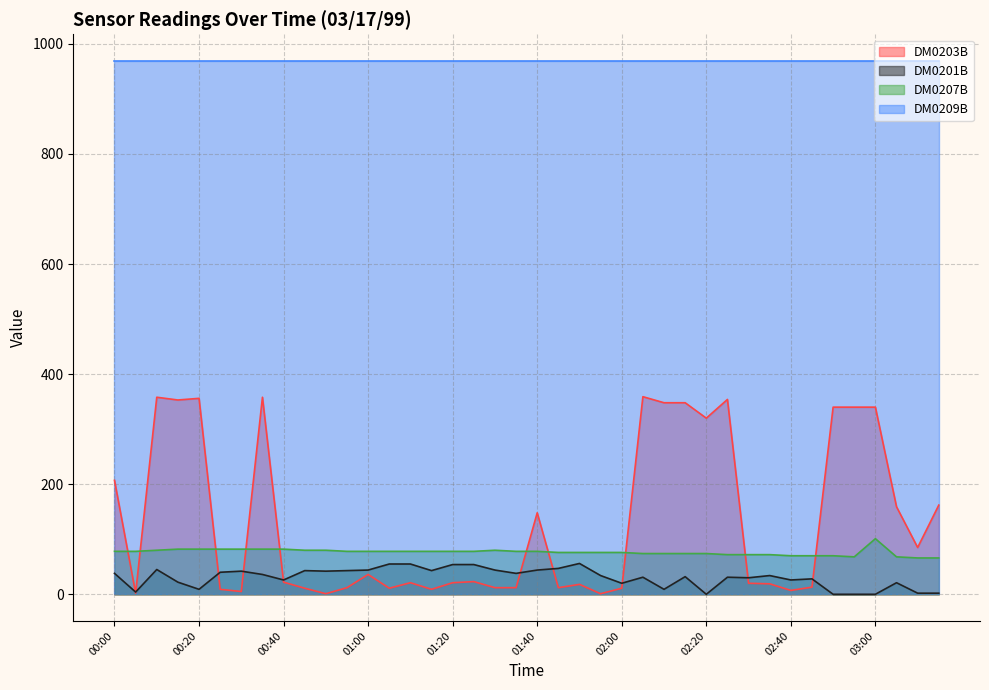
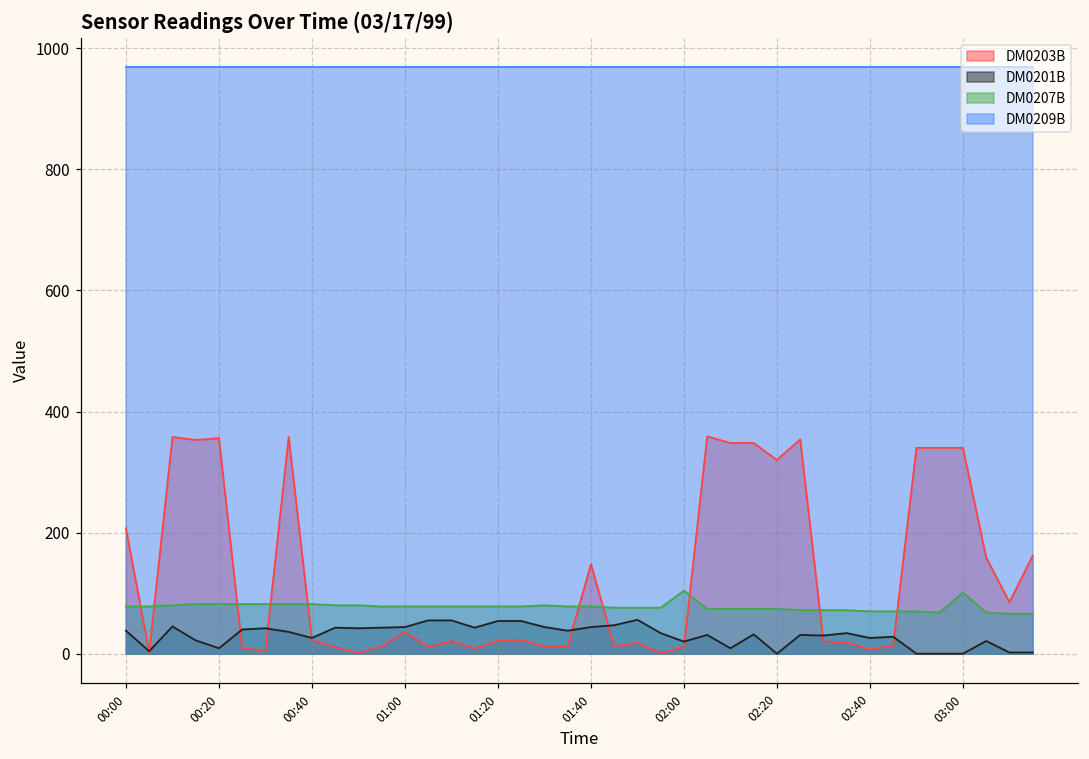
DM0207B, 02:00: 80 -> 100
